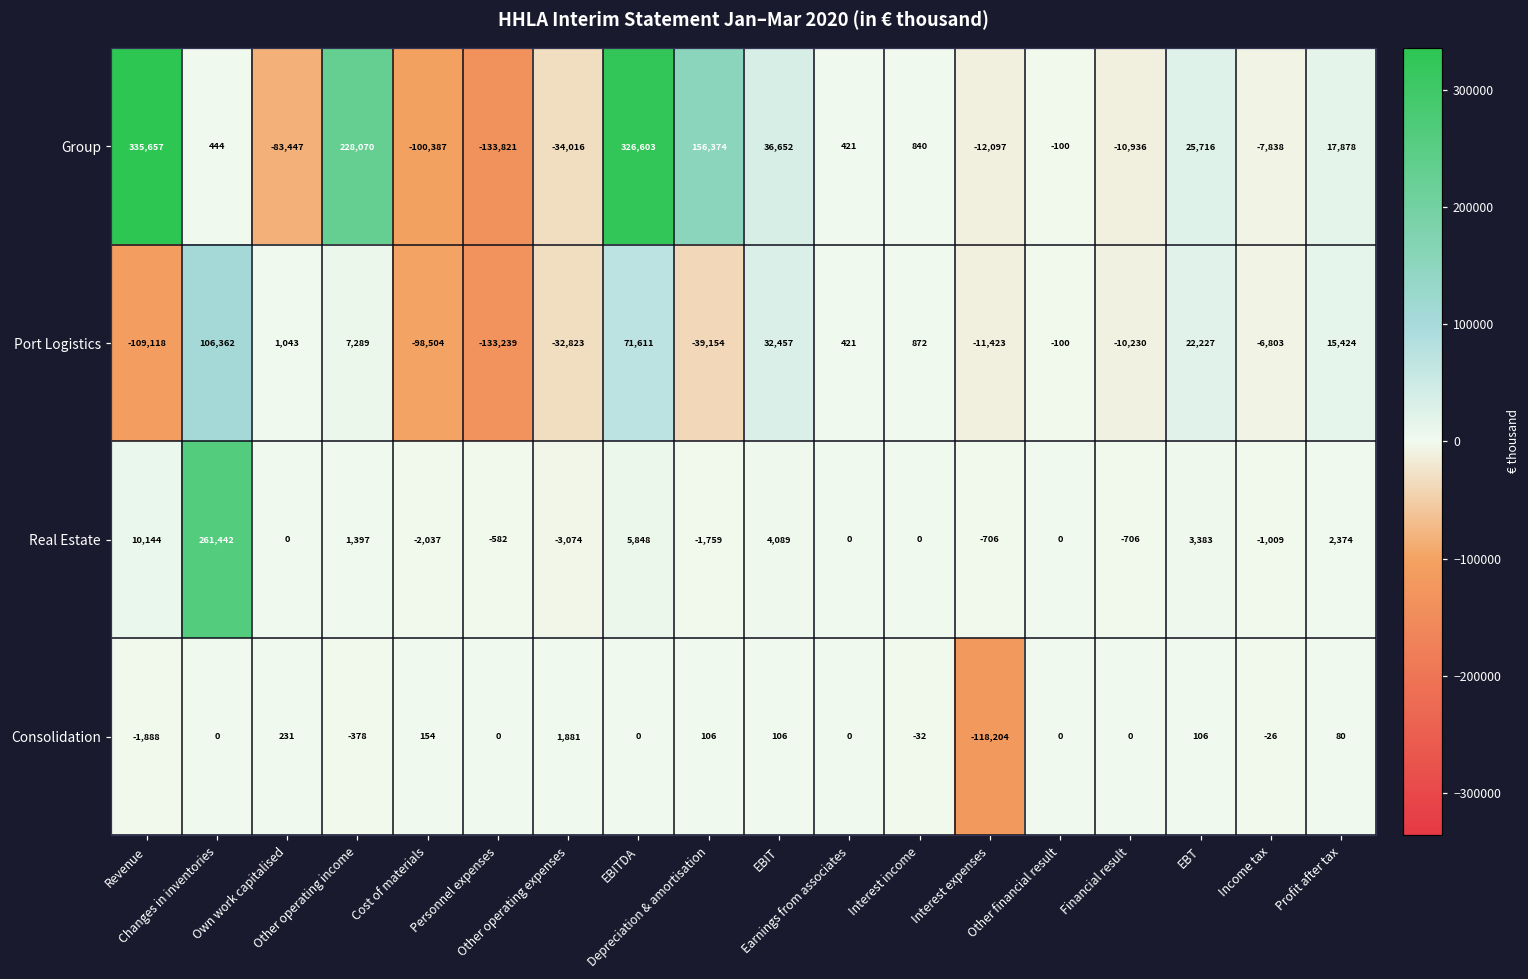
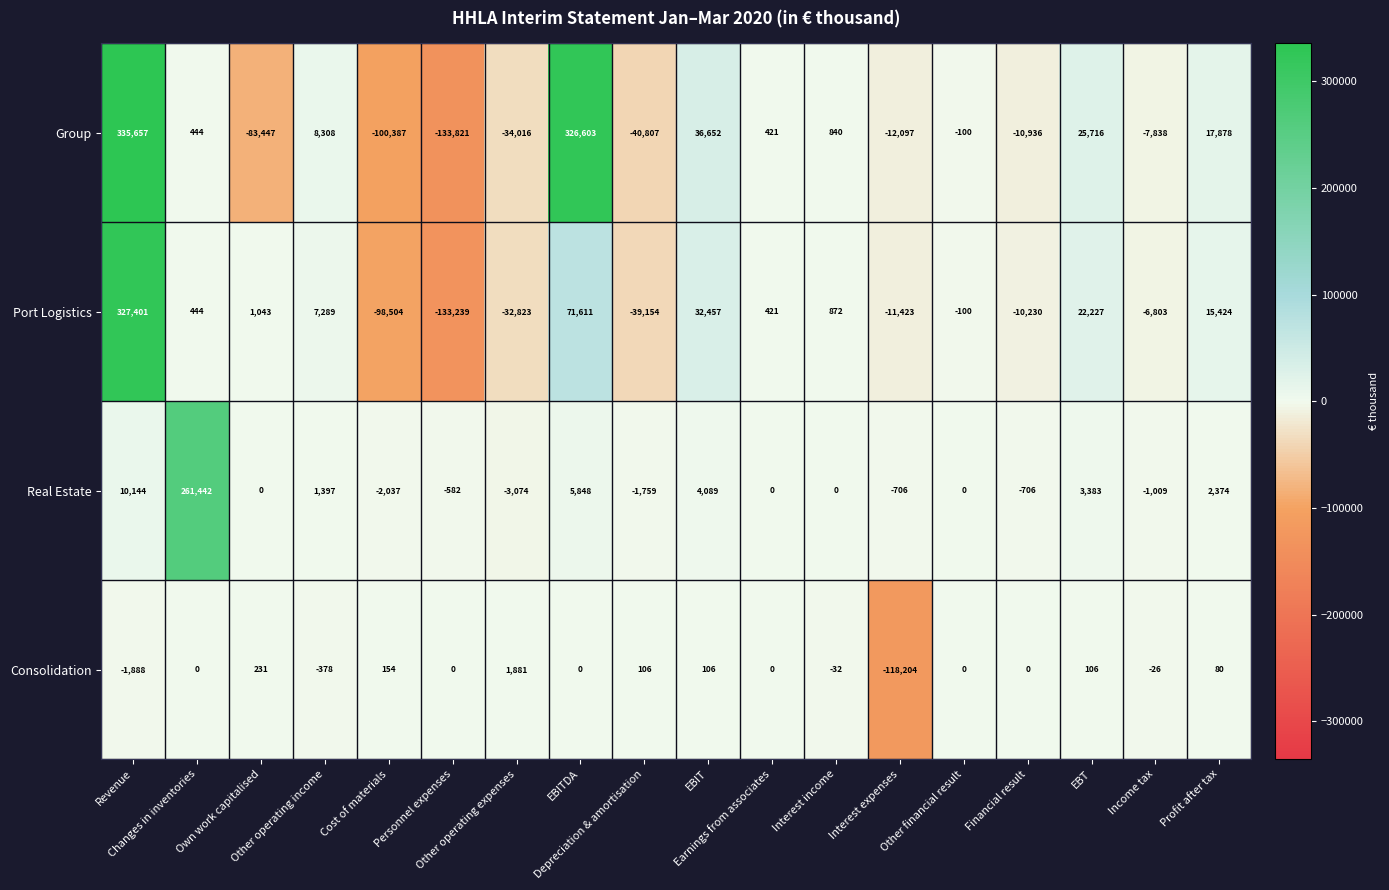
Group, Other operating income: 228,070 -> 8,308
Group, Depreciation & amortisation: 156,374 -> -40,807
Port Logistics, Revenue: -109,118 -> 327,401
Port Logistics, Changes in inventories: 106,362 -> 444
